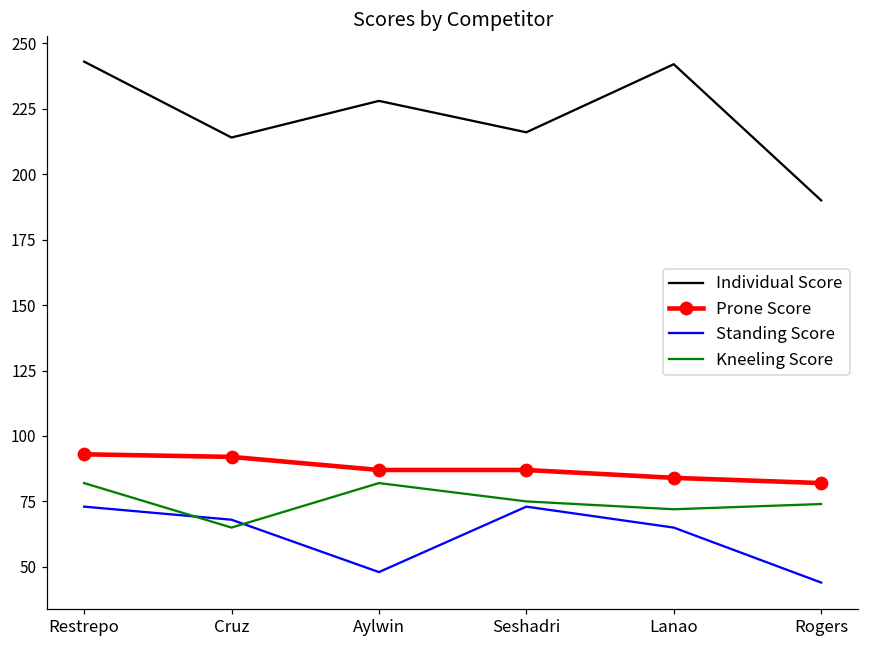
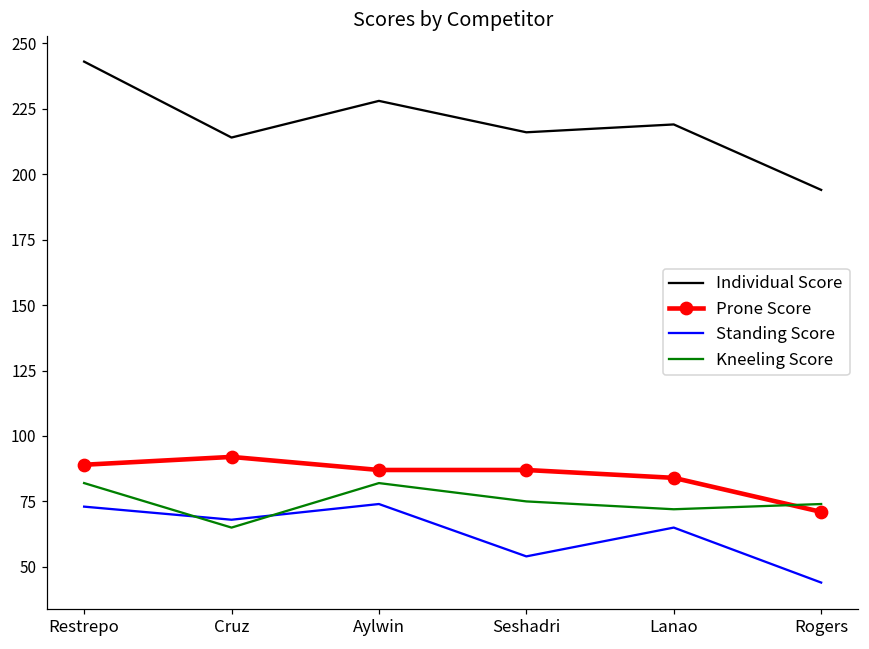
Prone Score, Restrepo: 93 -> 89
Standing Score, Aylwin: 48 -> 74
Standing Score, Seshadri: 73 -> 54
Individual Score, Lanao: 242 -> 219
Individual Score, Rogers: 190 -> 194
Prone Score, Rogers: 82 -> 71
